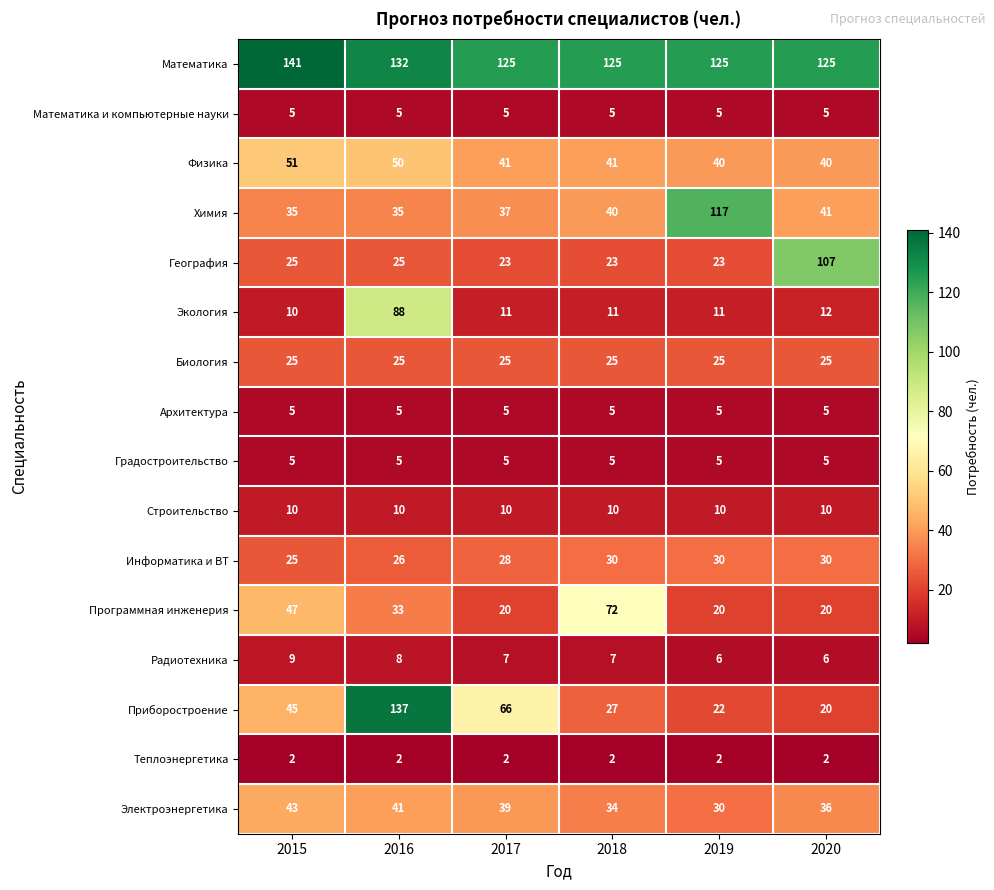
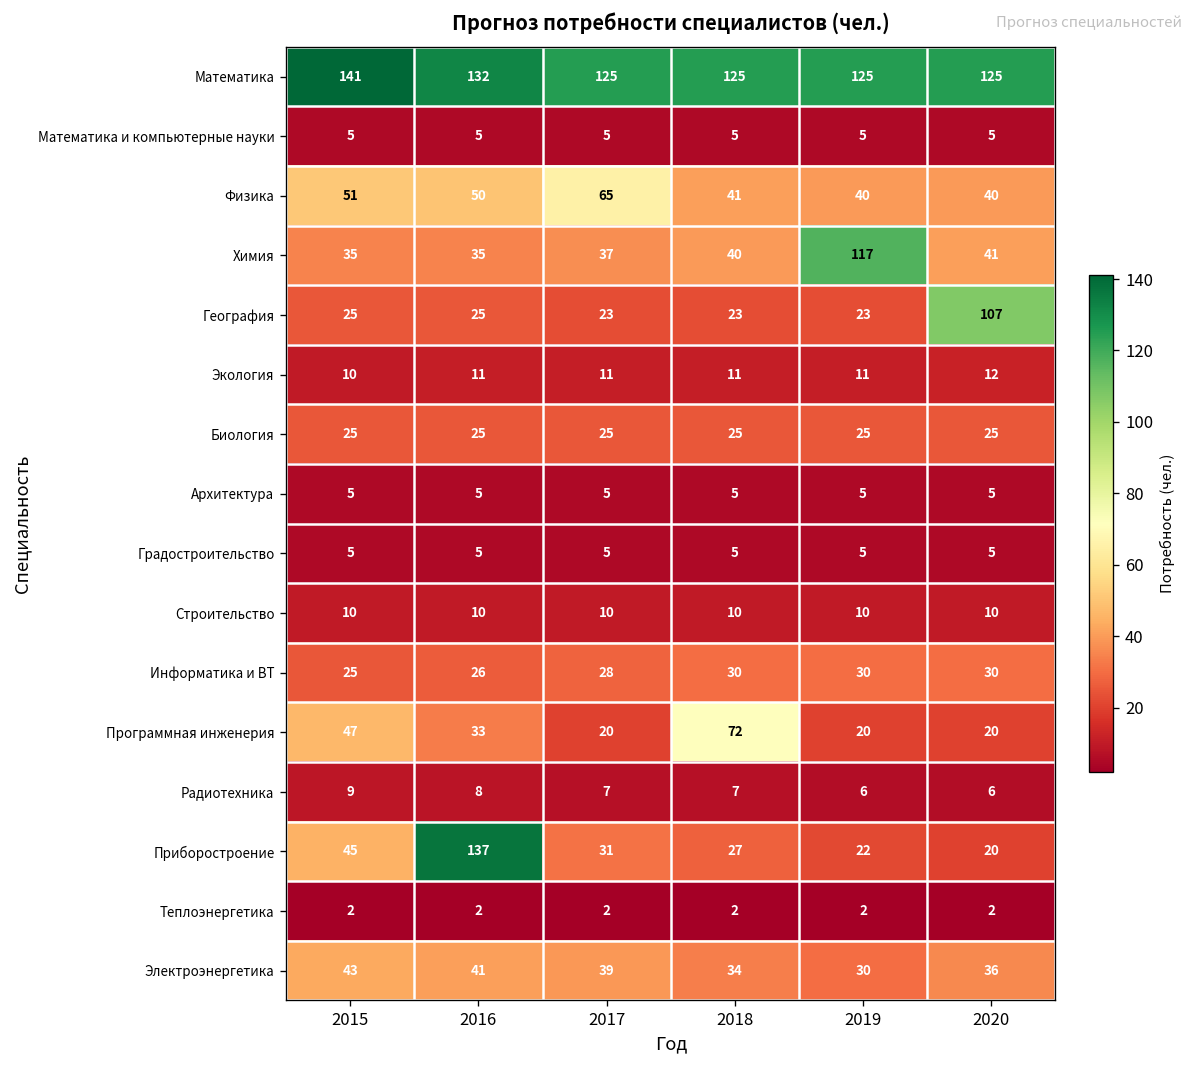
Физика, 2017: 41 -> 65
Экология, 2016: 88 -> 11
Приборостроение, 2017: 66 -> 31
